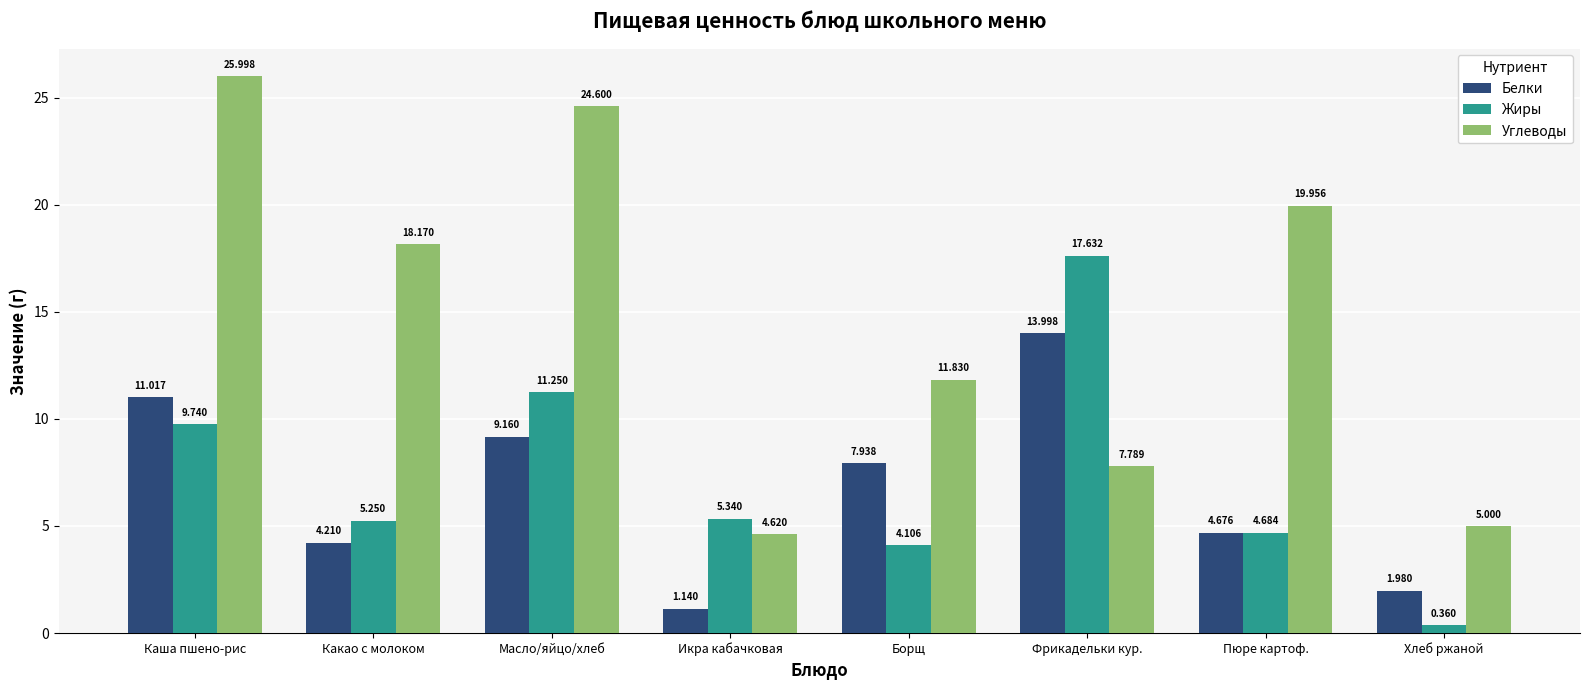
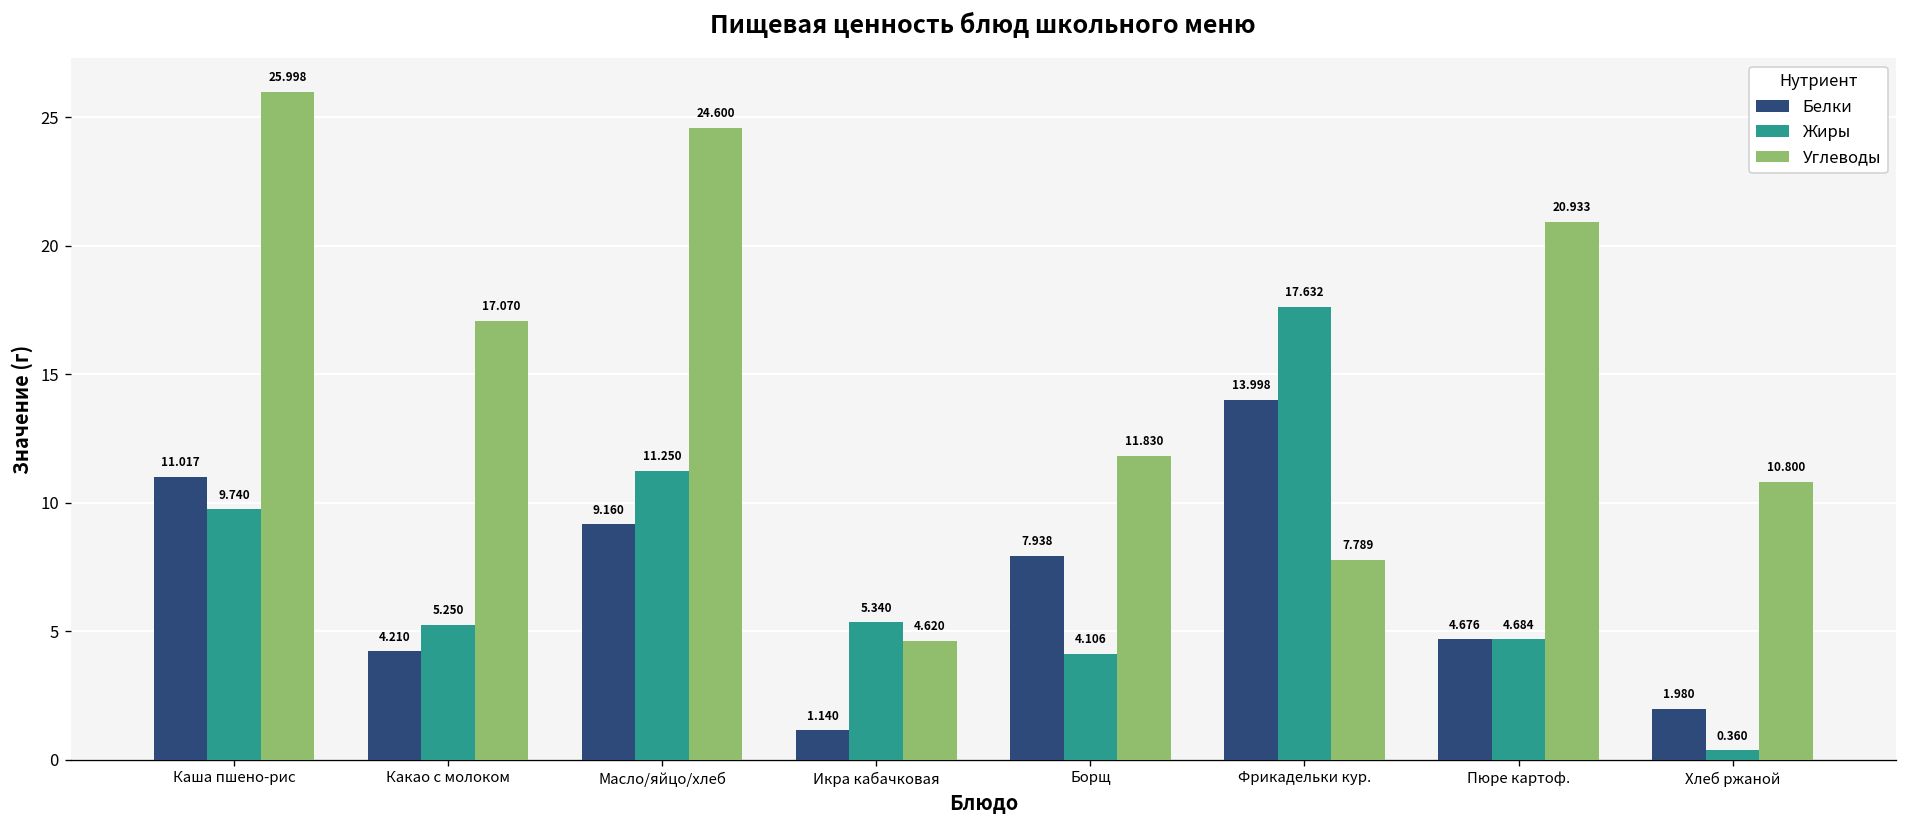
Углеводы, Какао с молоком: 18.170 -> 17.070
Углеводы, Пюре картоф.: 19.956 -> 20.933
Углеводы, Хлеб ржаной: 5.000 -> 10.800
